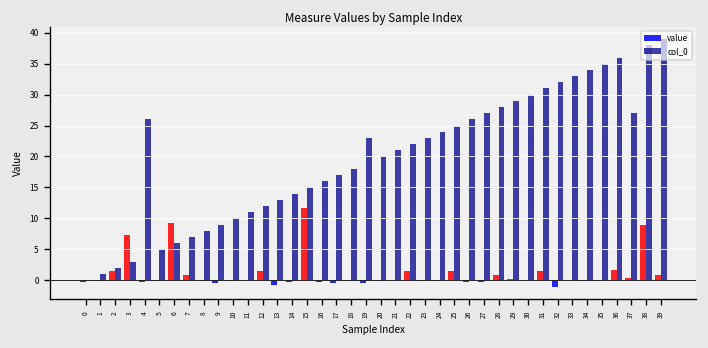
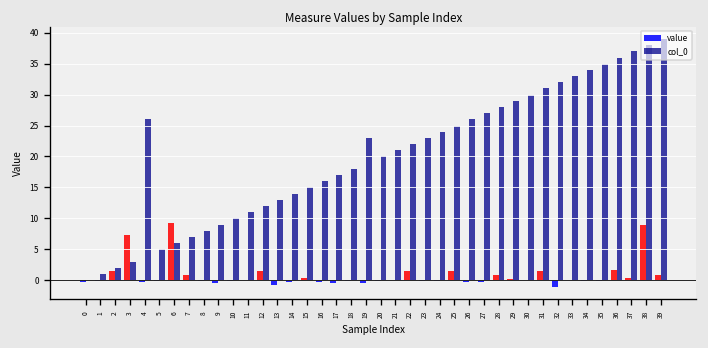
value, 15: 12 -> 0
col_0, 37: 27 -> 37
